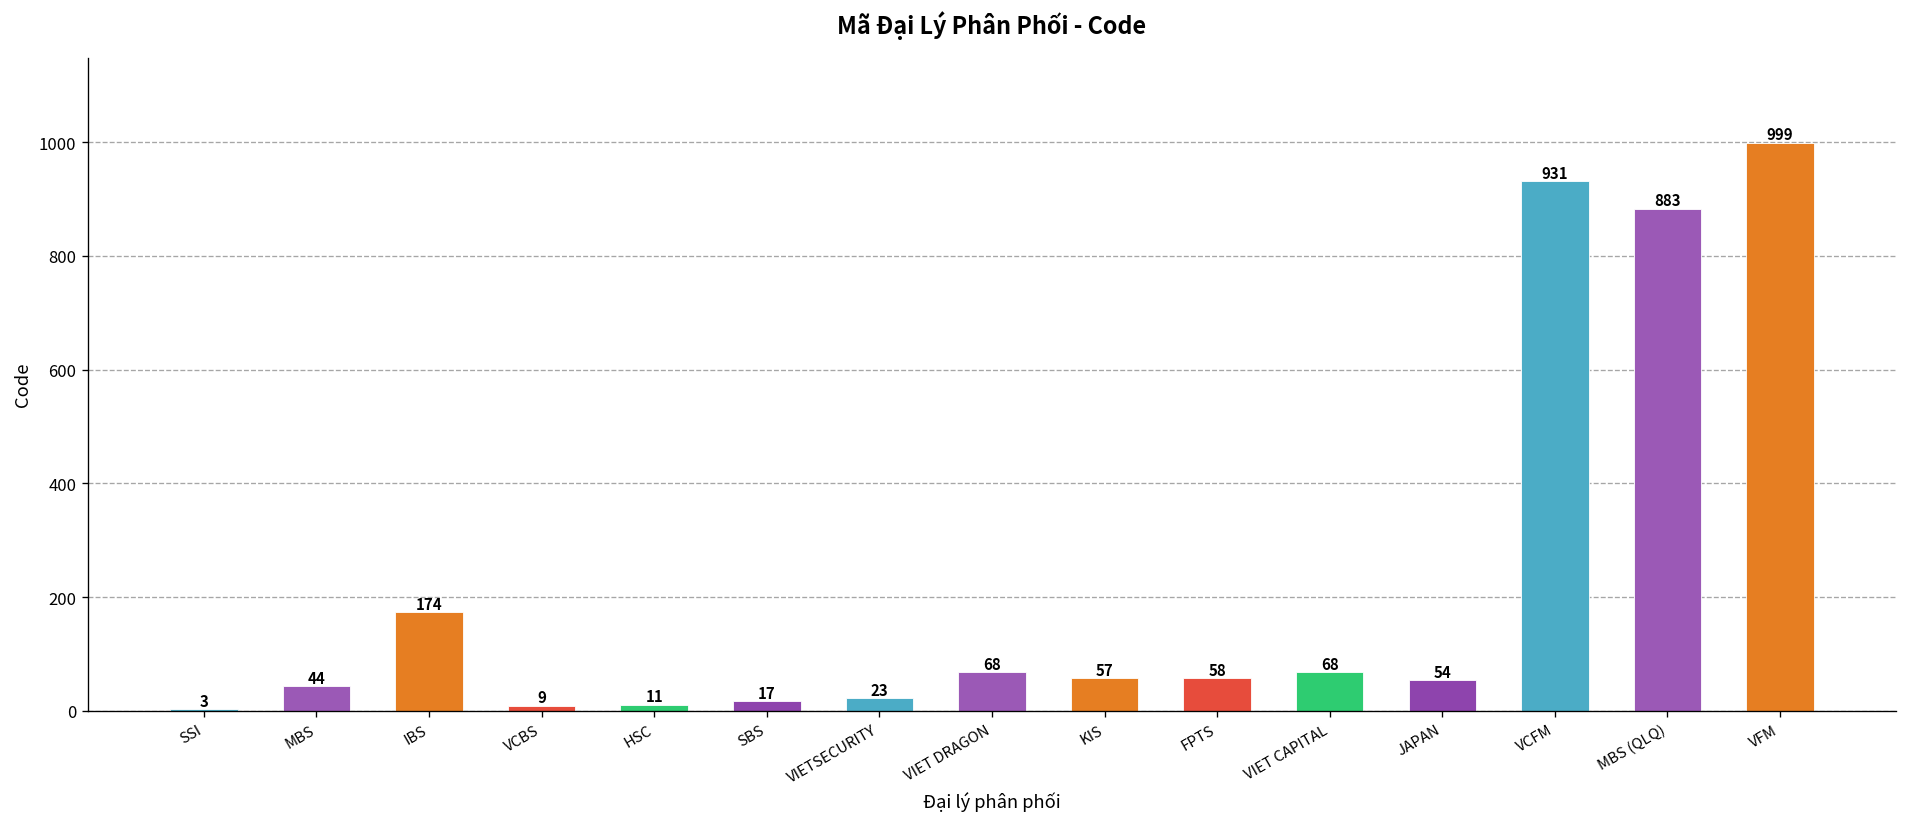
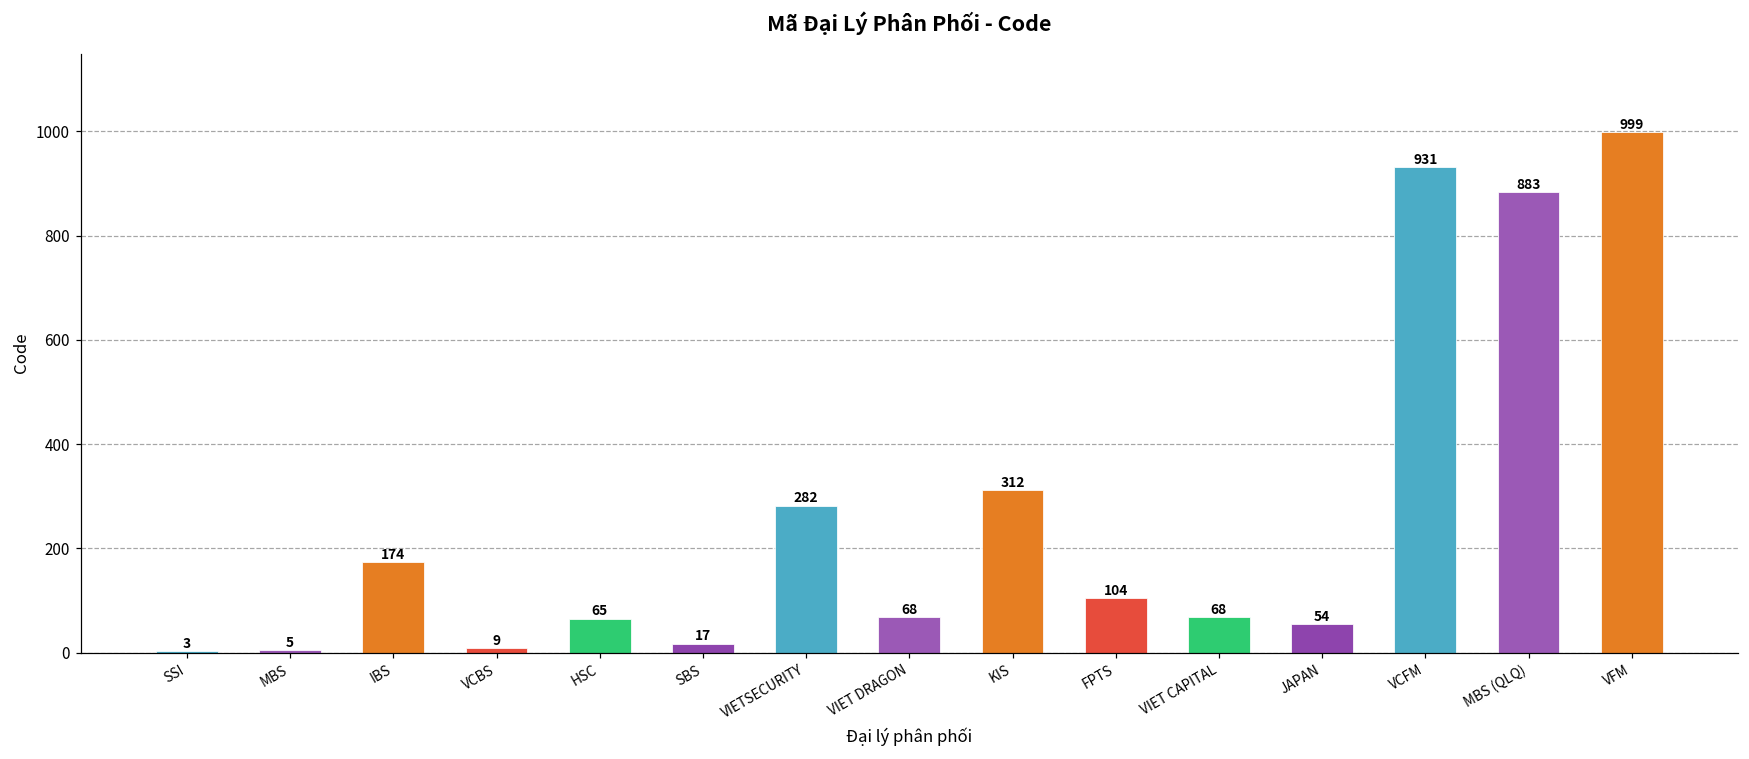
MBS: 44 -> 5
HSC: 11 -> 65
VIETSECURITY: 23 -> 282
KIS: 57 -> 312
FPTS: 58 -> 104
